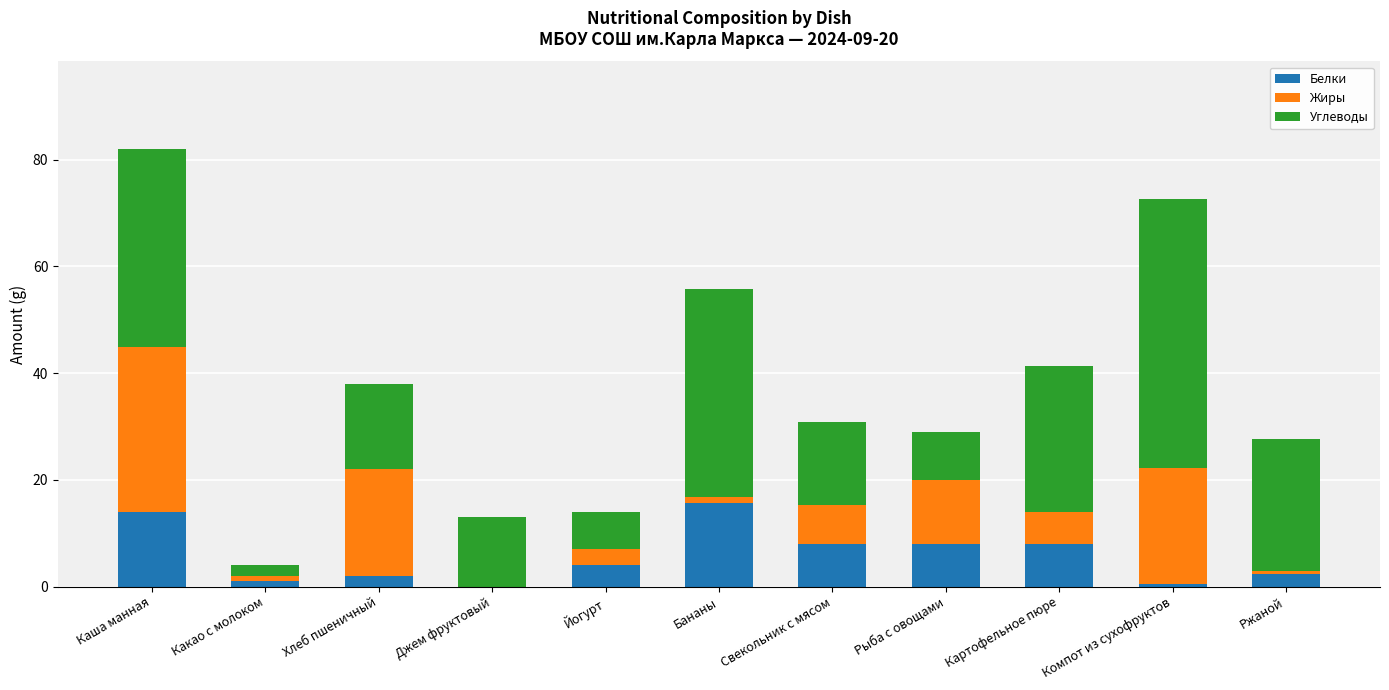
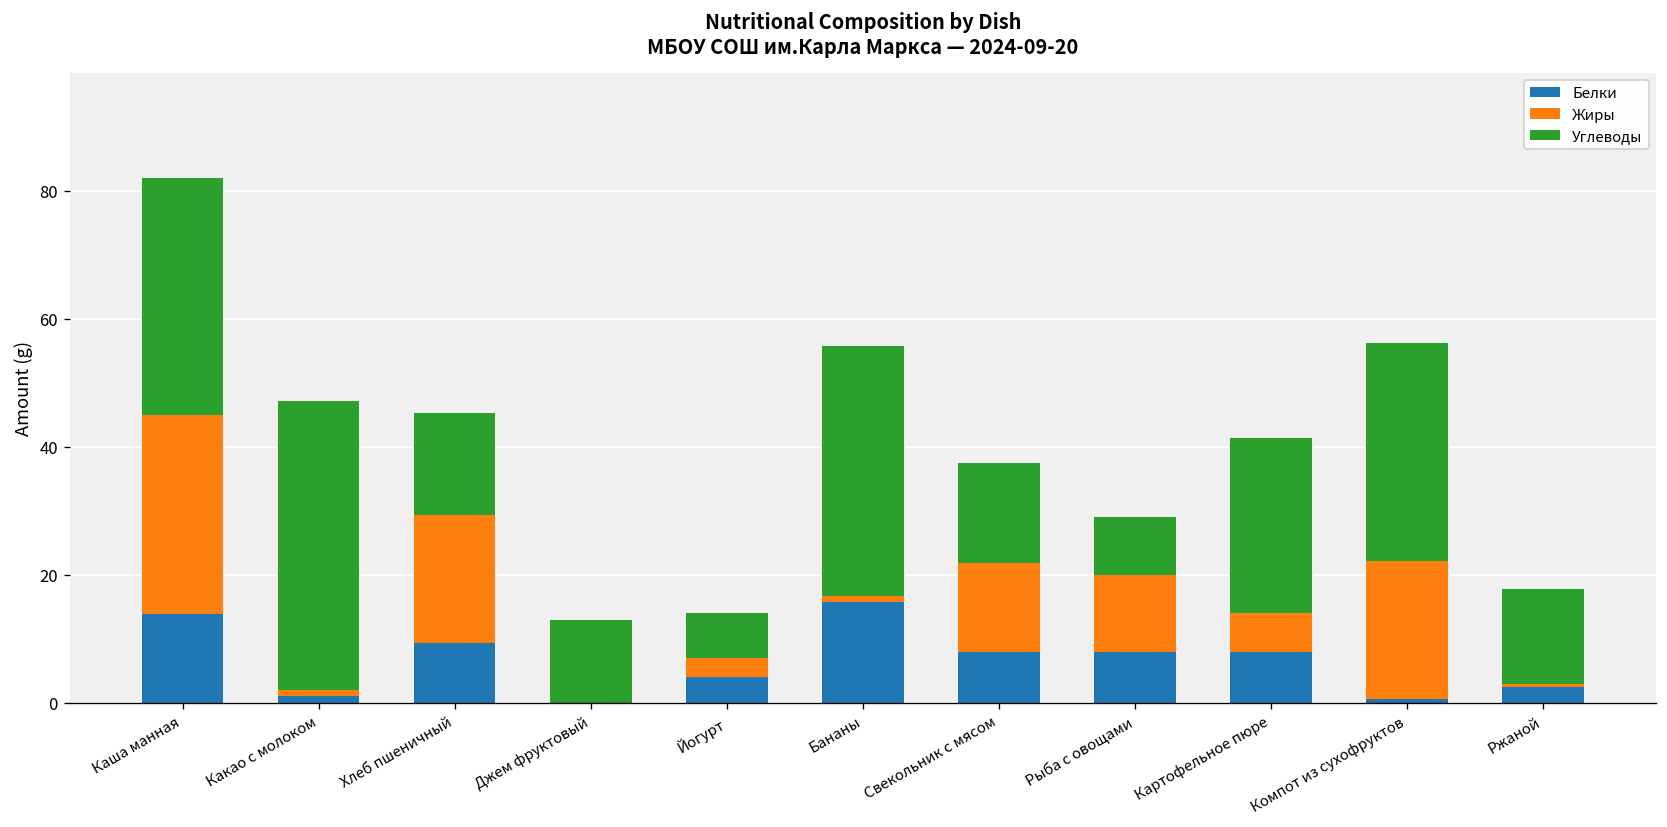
Углеводы, Какао с молоком: 2 -> 45
Белки, Хлеб пшеничный: 2 -> 9
Жиры, Свекольник с мясом: 7 -> 14
Углеводы, Компот из сухофруктов: 50 -> 34
Углеводы, Ржаной: 25 -> 15
